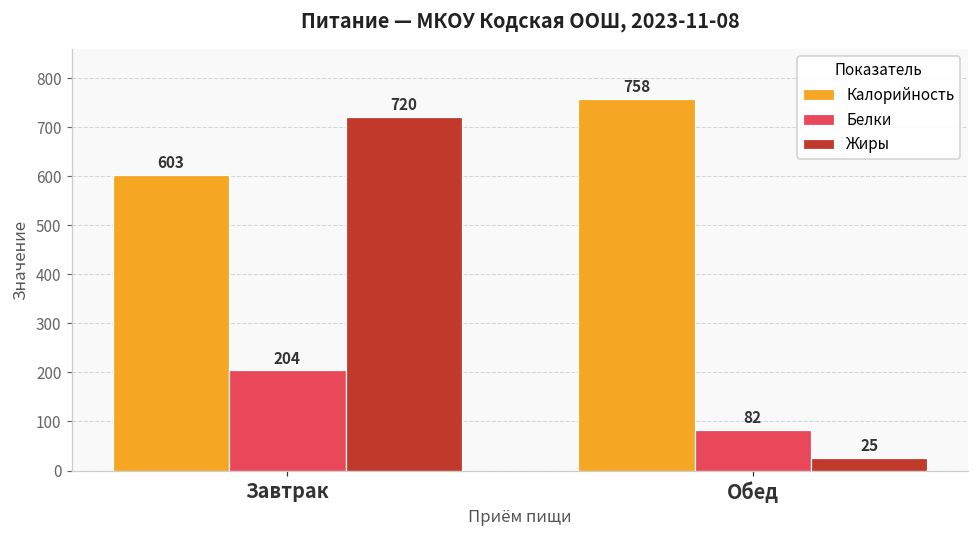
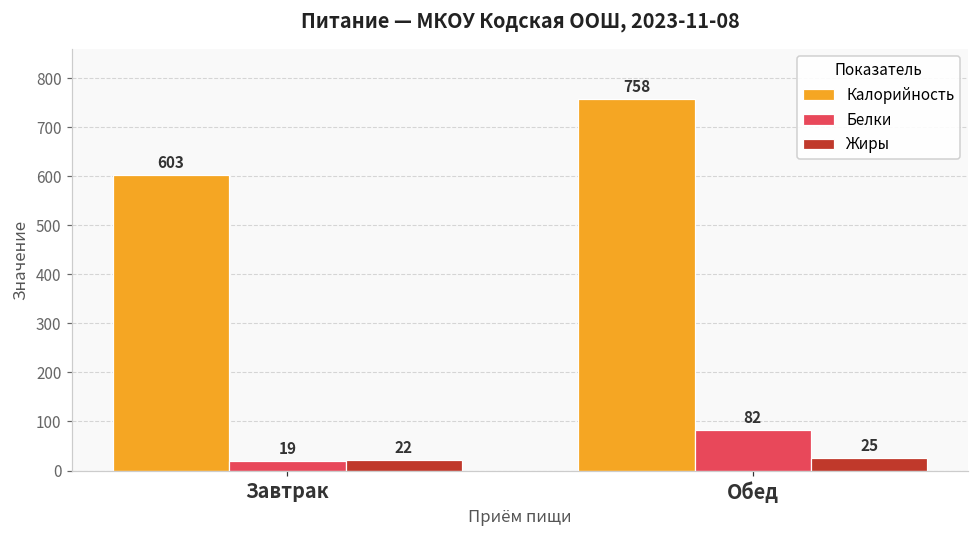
Белки, Завтрак: 204 -> 19
Жиры, Завтрак: 720 -> 22
